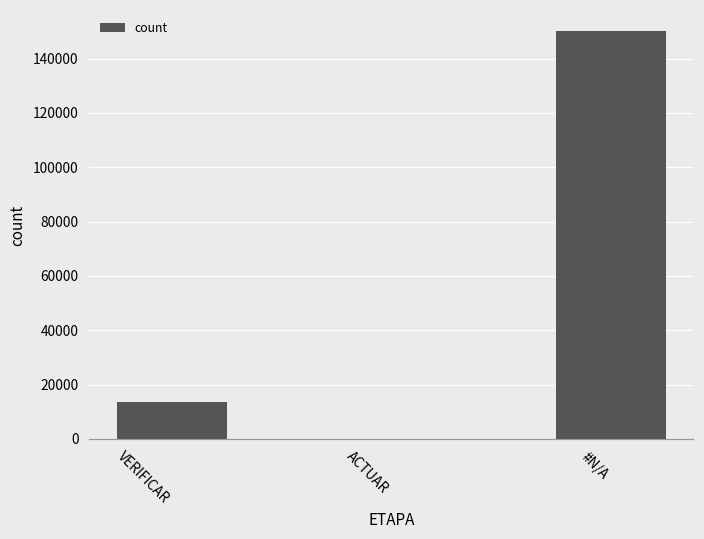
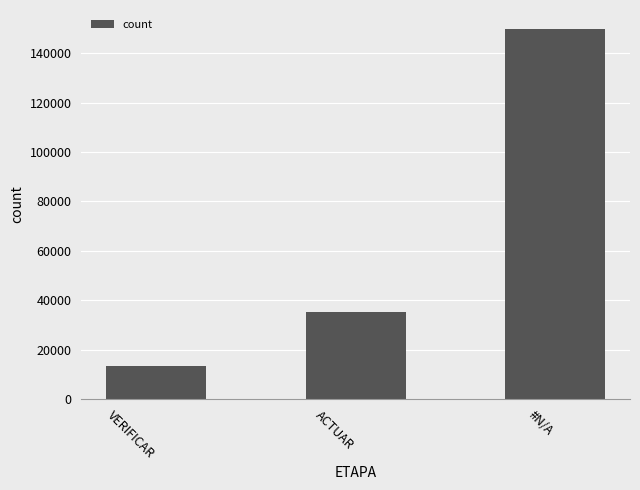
ACTUAR: 0 -> 35000
